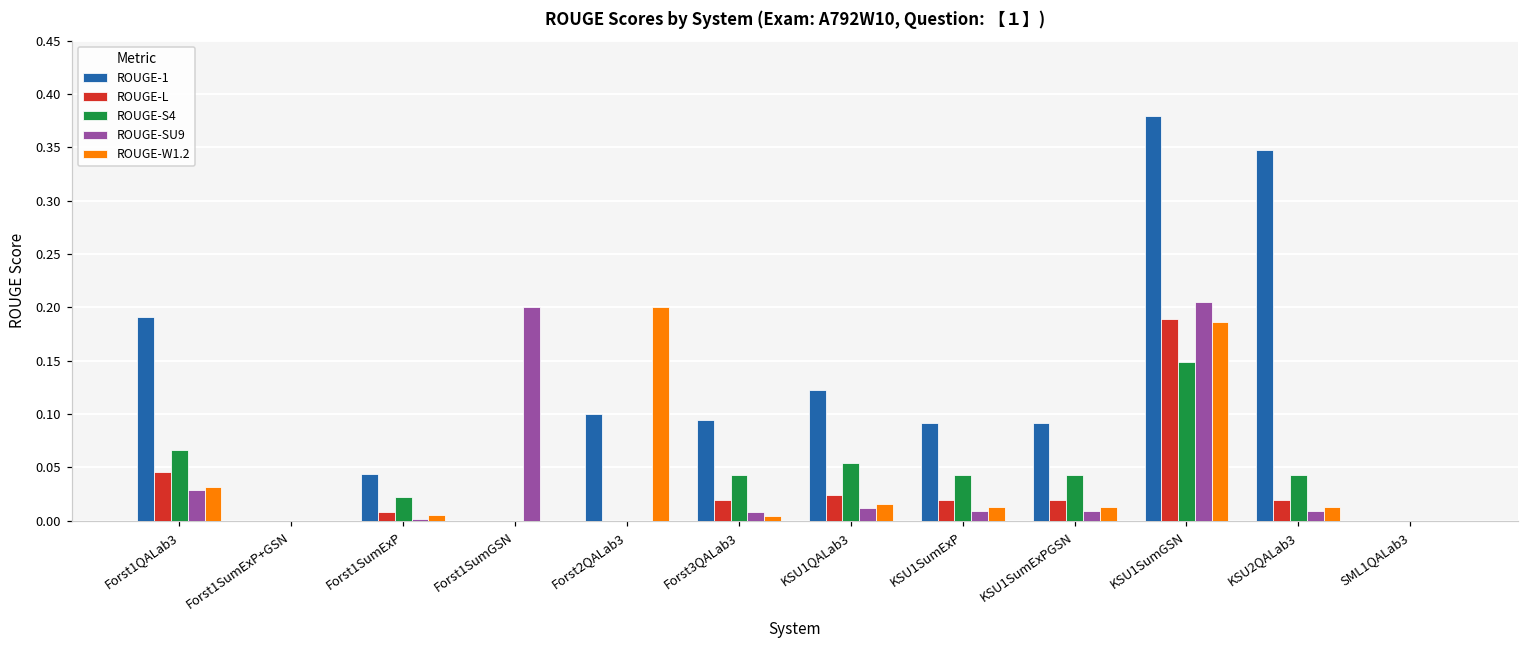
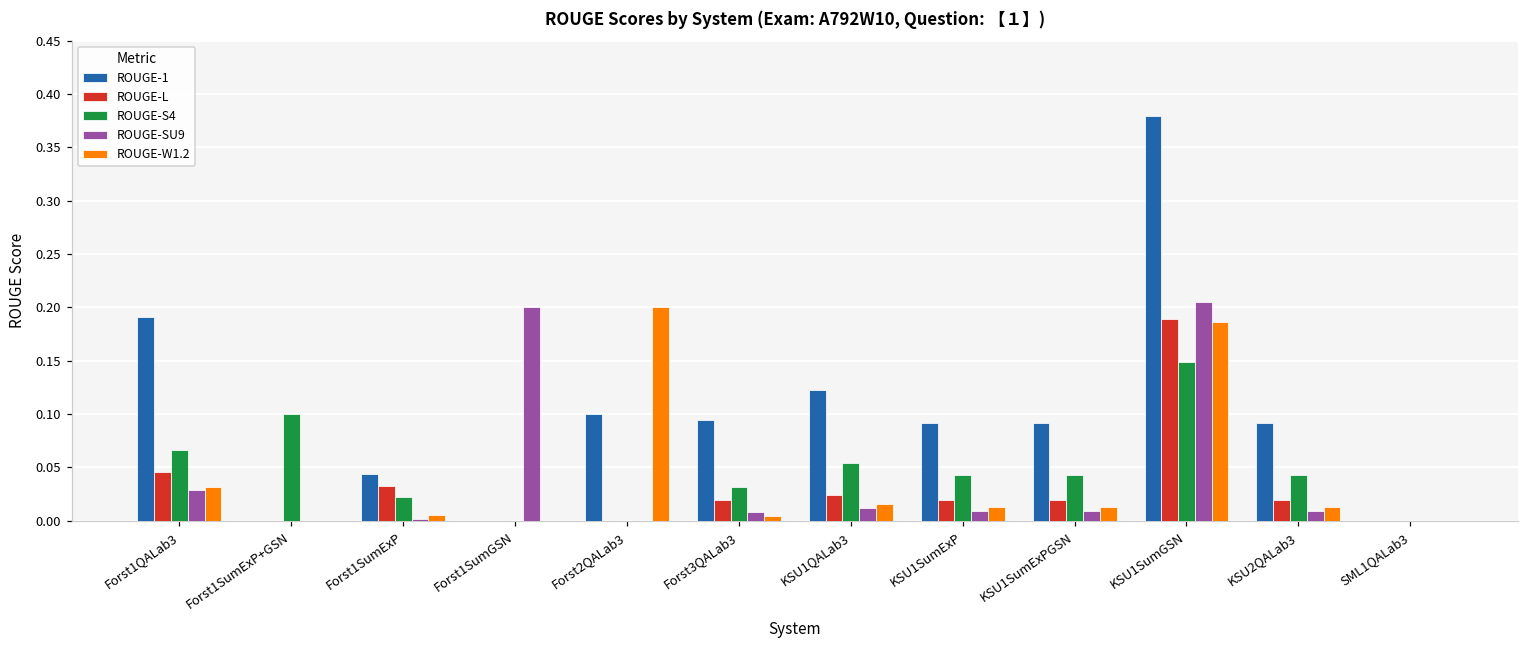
ROUGE-S4, Forst1SumExP+GSN: 0.0 -> 0.1
ROUGE-L, Forst1SumExP: 0.01 -> 0.03
ROUGE-S4, Forst3QALab3: 0.04 -> 0.03
ROUGE-1, KSU2QALab3: 0.35 -> 0.09
